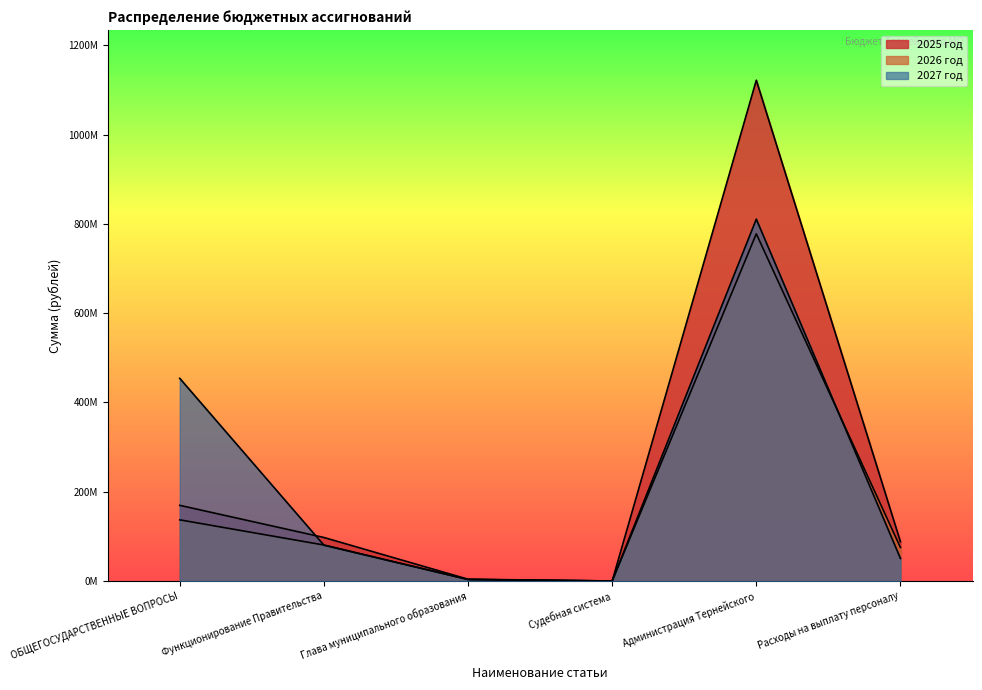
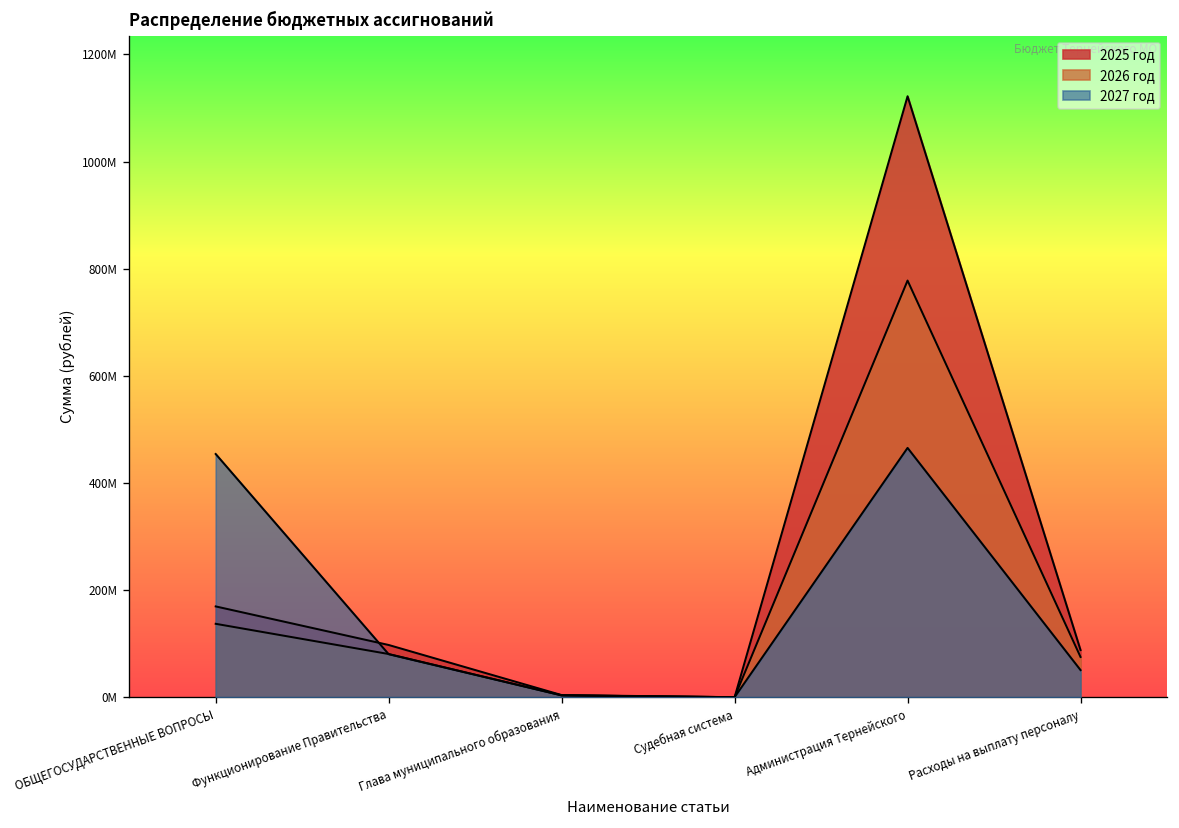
2027 год, Администрация Тернейского: 810000000 -> 470000000
